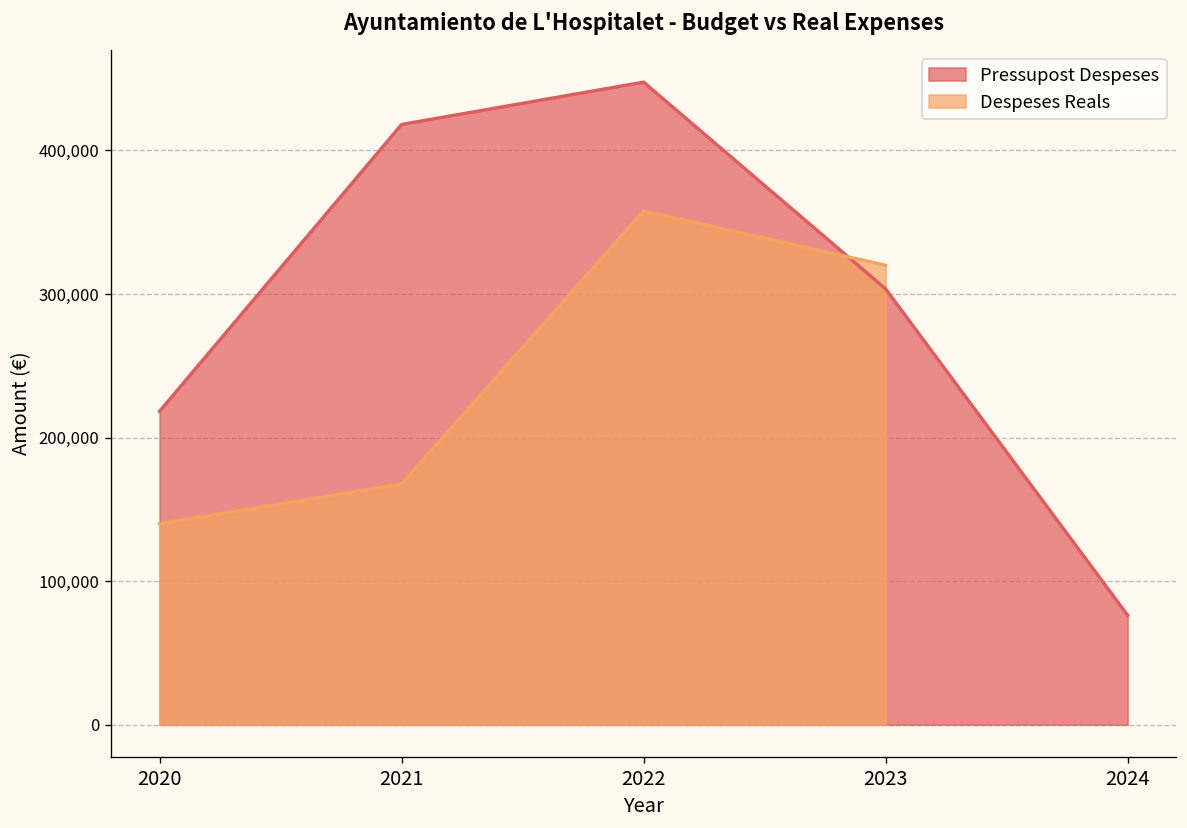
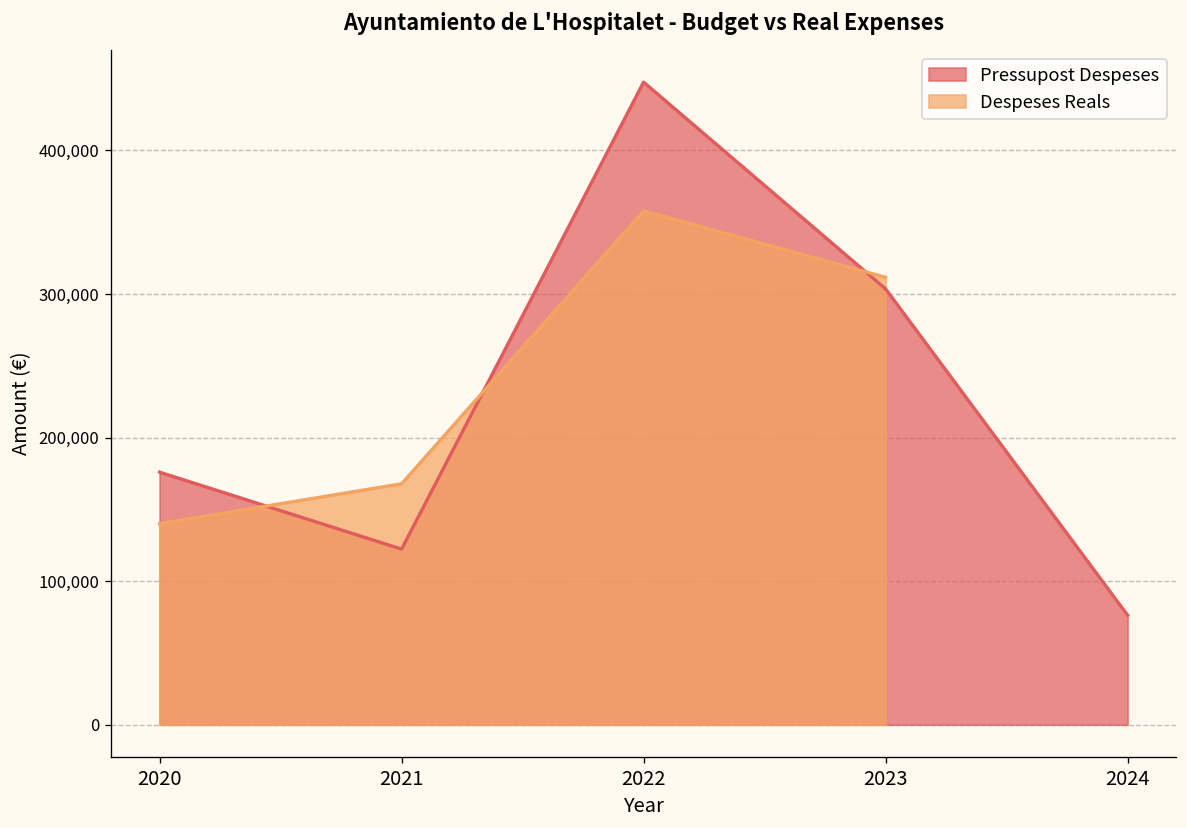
Pressupost Despeses, 2020: 218,000 -> 176,000
Pressupost Despeses, 2021: 418,000 -> 122,000
Despeses Reals, 2023: 320,000 -> 312,000
